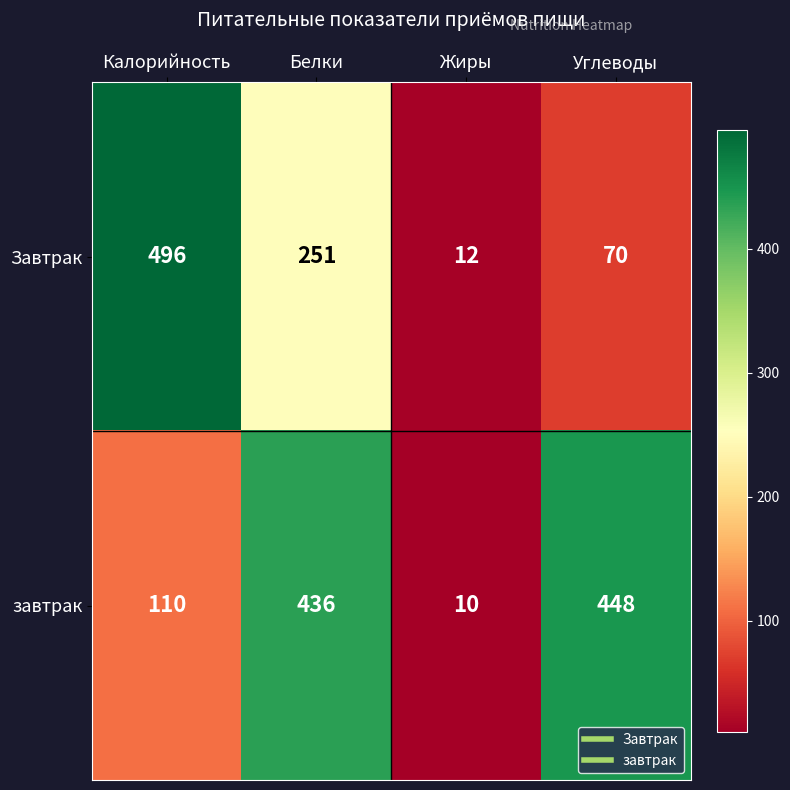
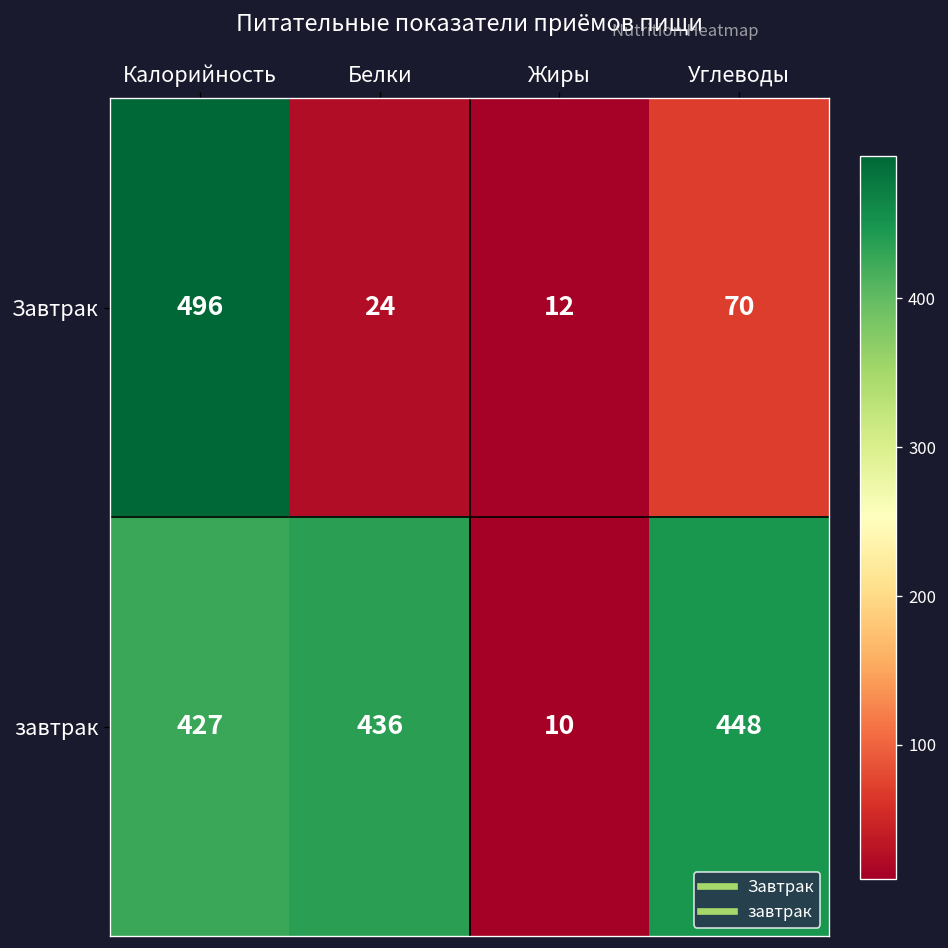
Завтрак, Белки: 251 -> 24
завтрак, Калорийность: 110 -> 427
